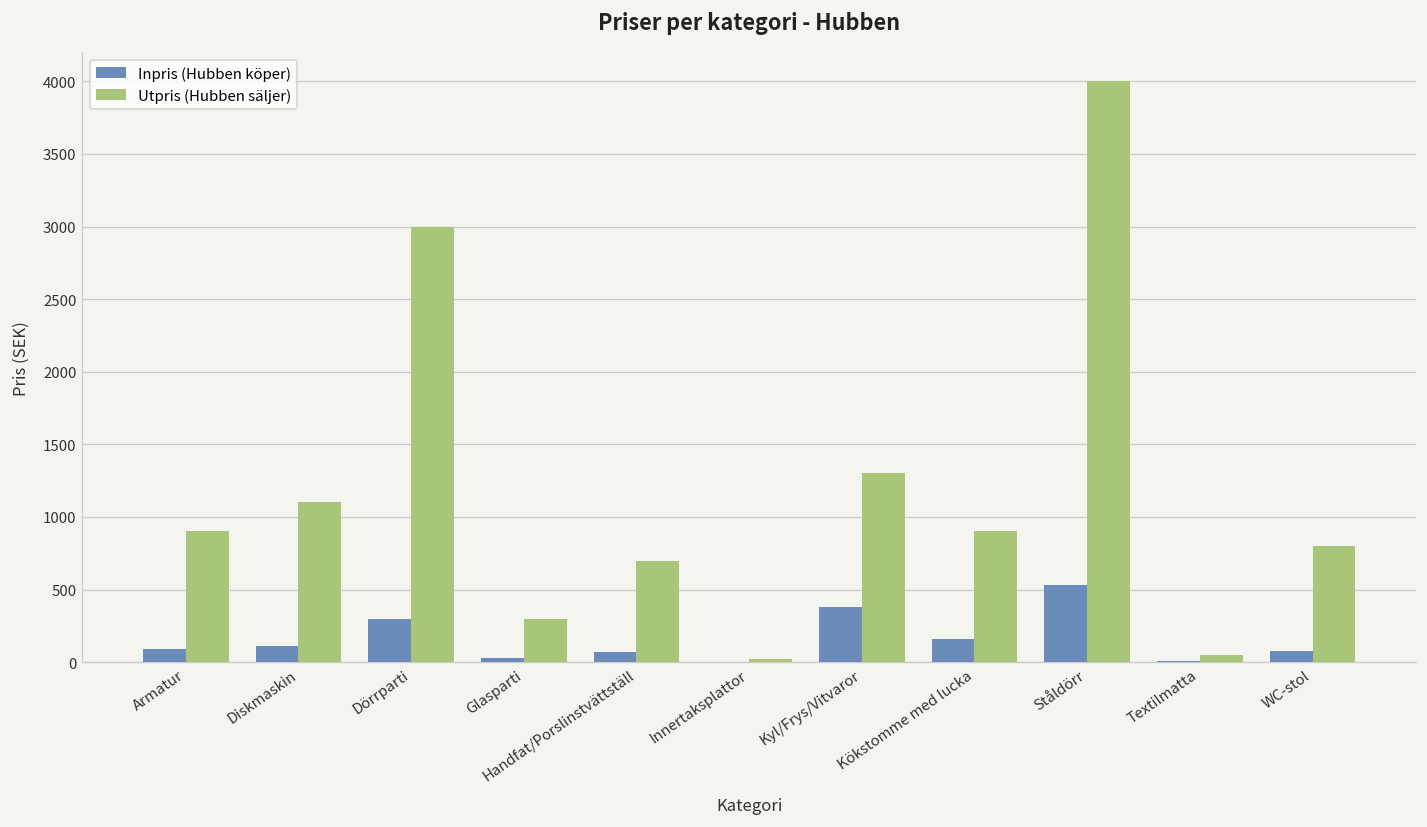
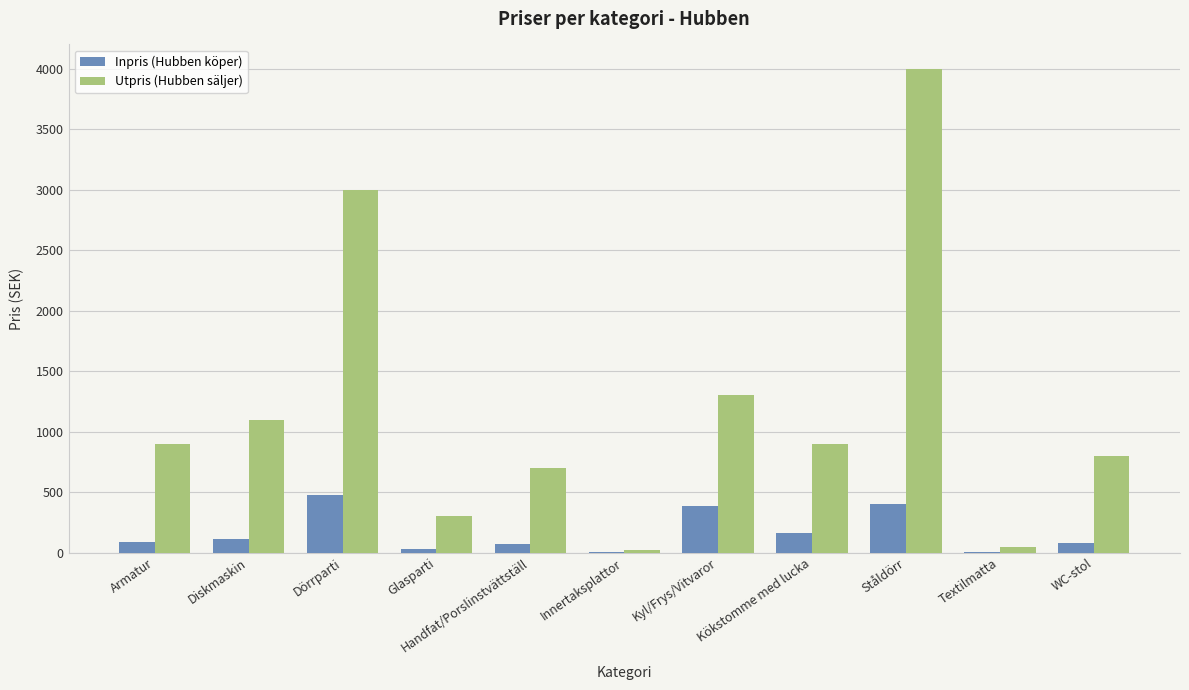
Inpris (Hubben köper), Dörrparti: 300 -> 480
Inpris (Hubben köper), Ståldörr: 530 -> 400
